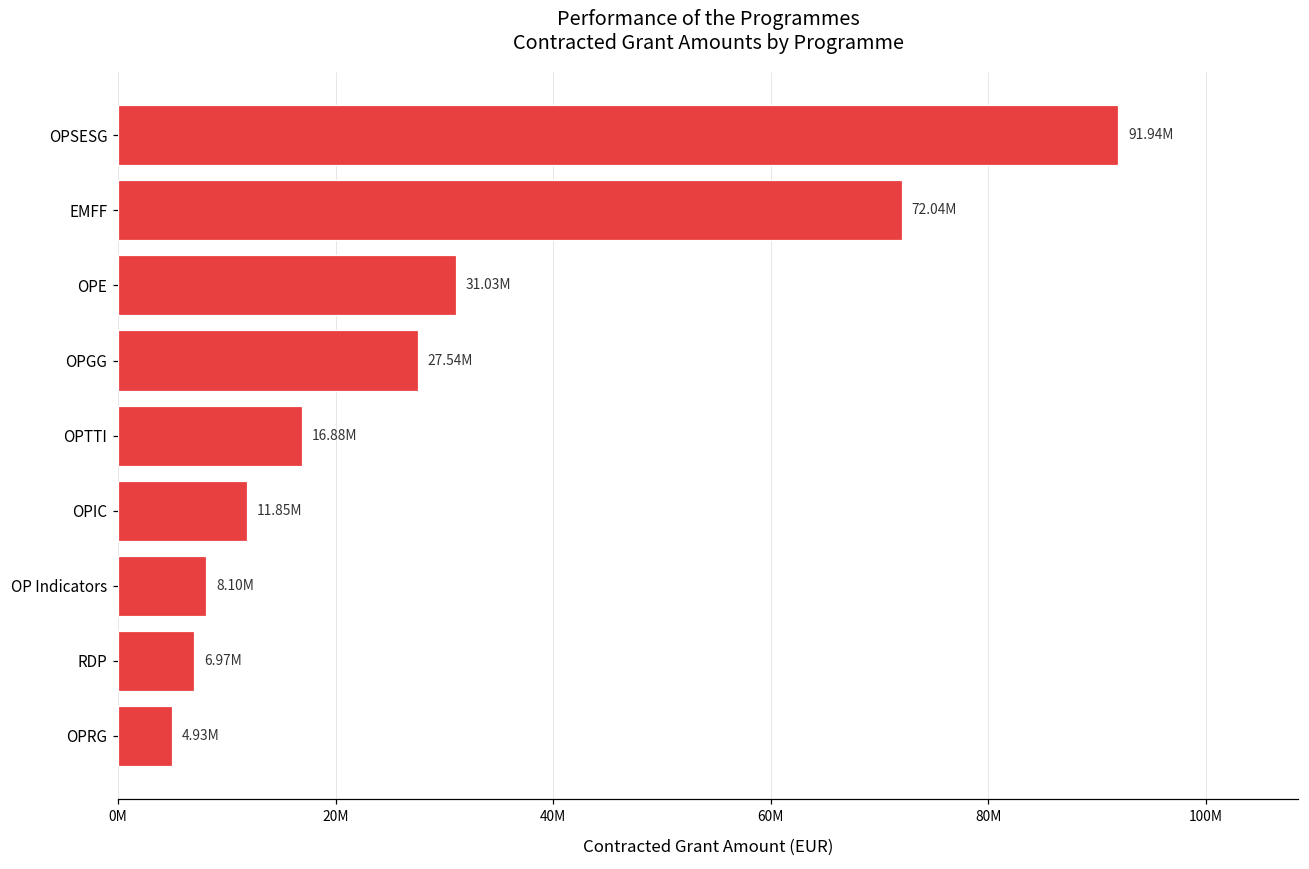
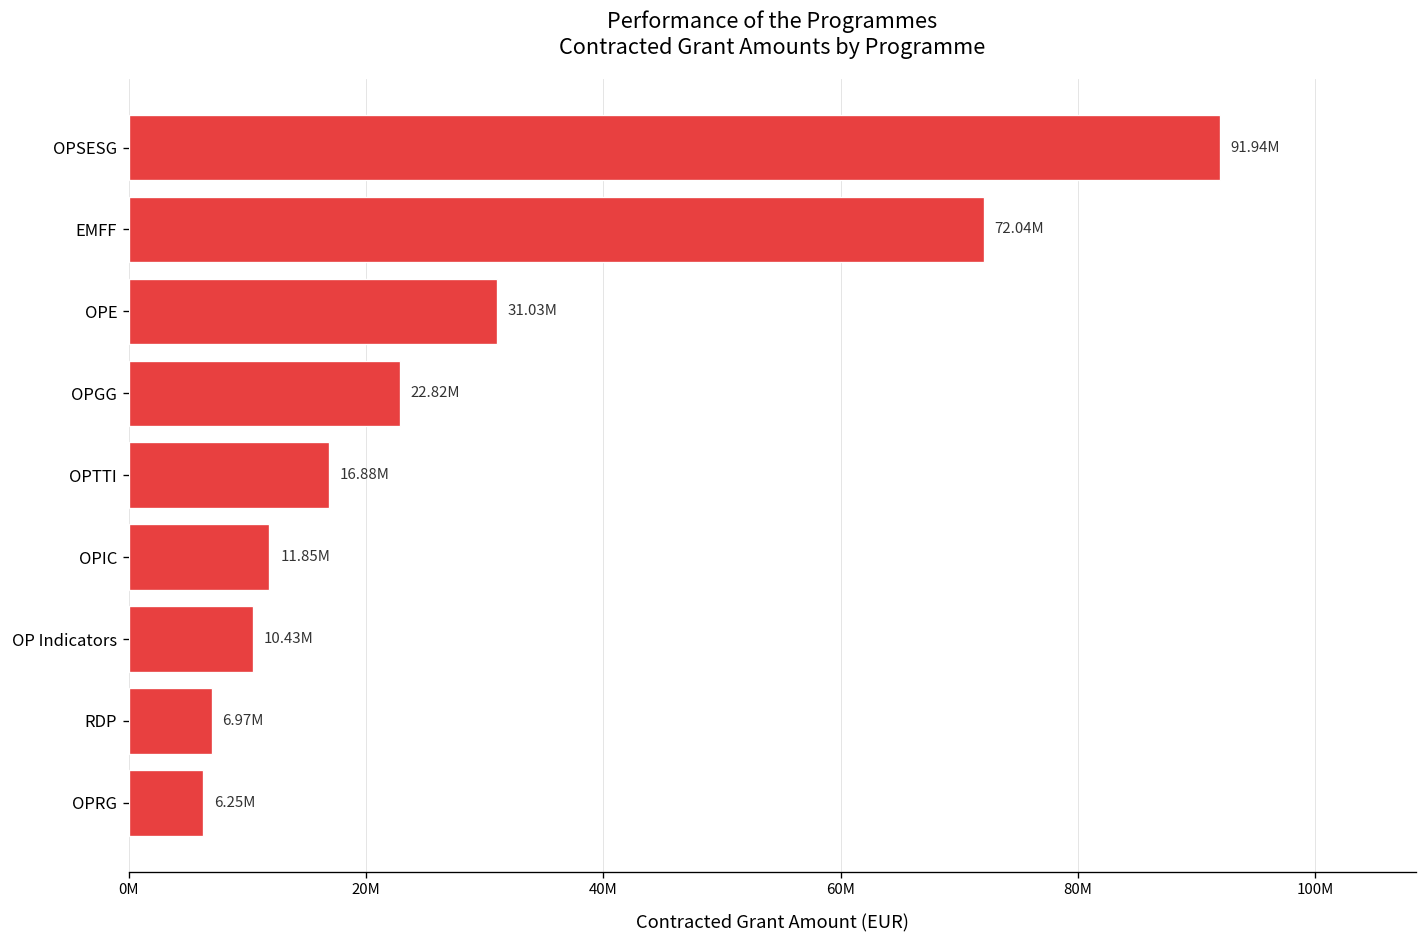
OPGG: 27.54M -> 22.82M
OP Indicators: 8.10M -> 10.43M
OPRG: 4.93M -> 6.25M
